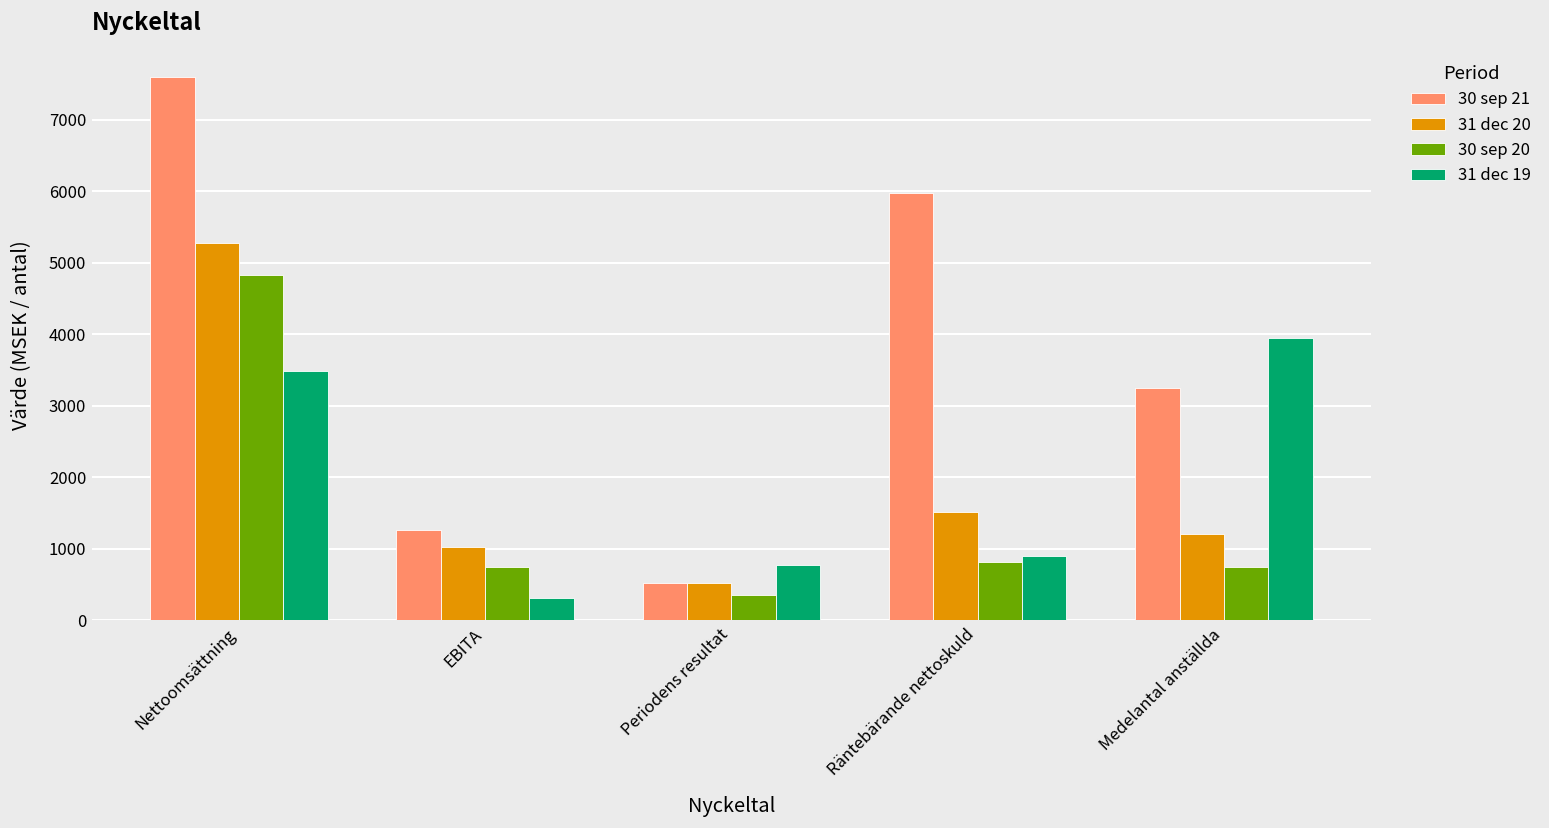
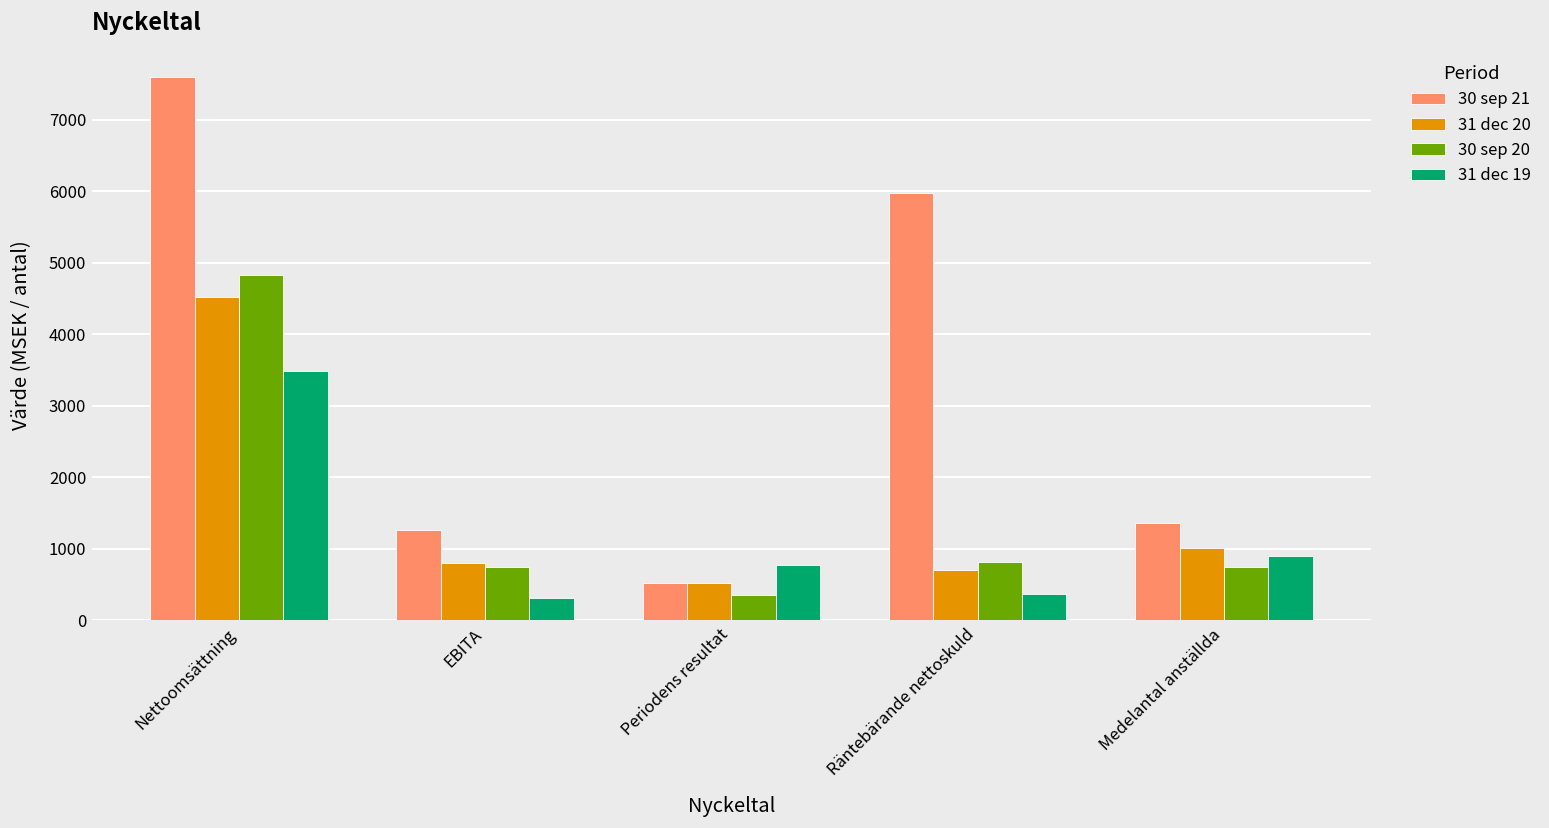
31 dec 20, Nettoomsättning: 5300 -> 4500
31 dec 20, EBITA: 1000 -> 800
31 dec 20, Räntebärande nettoskuld: 1500 -> 700
31 dec 19, Räntebärande nettoskuld: 900 -> 400
30 sep 21, Medelantal anställda: 3300 -> 1400
31 dec 20, Medelantal anställda: 1200 -> 1000
31 dec 19, Medelantal anställda: 3900 -> 900
